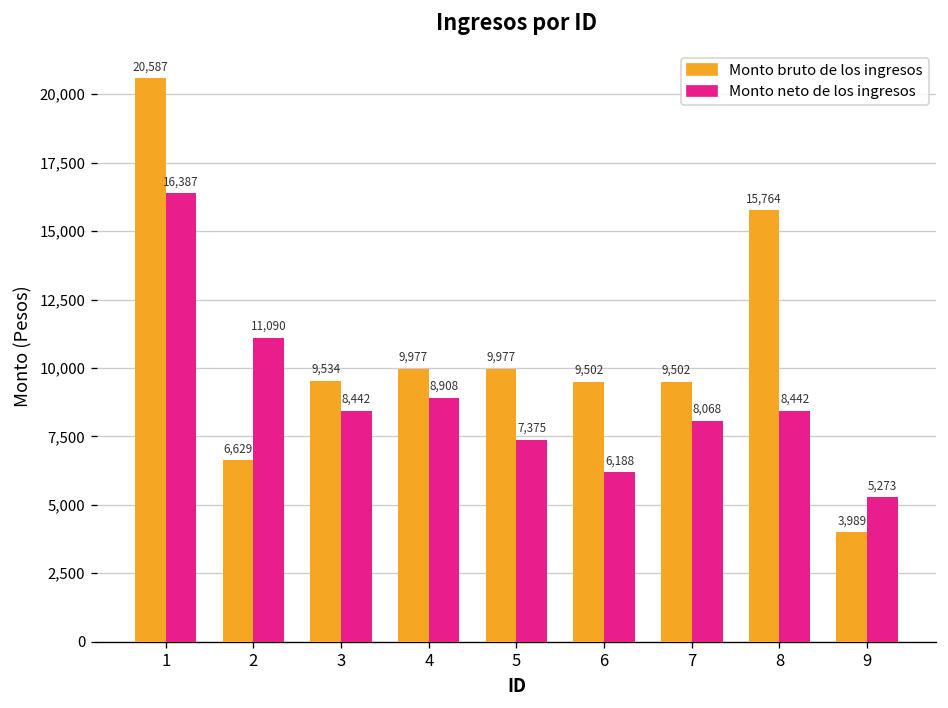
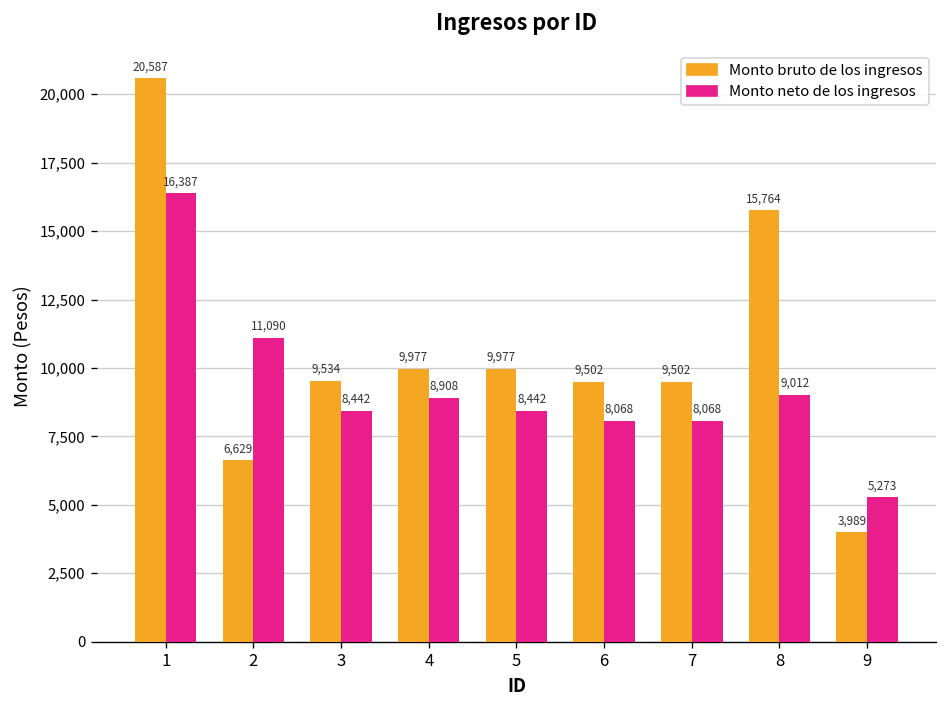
Monto neto de los ingresos, 5: 7,375 -> 8,442
Monto neto de los ingresos, 6: 6,188 -> 8,068
Monto neto de los ingresos, 8: 8,442 -> 9,012
